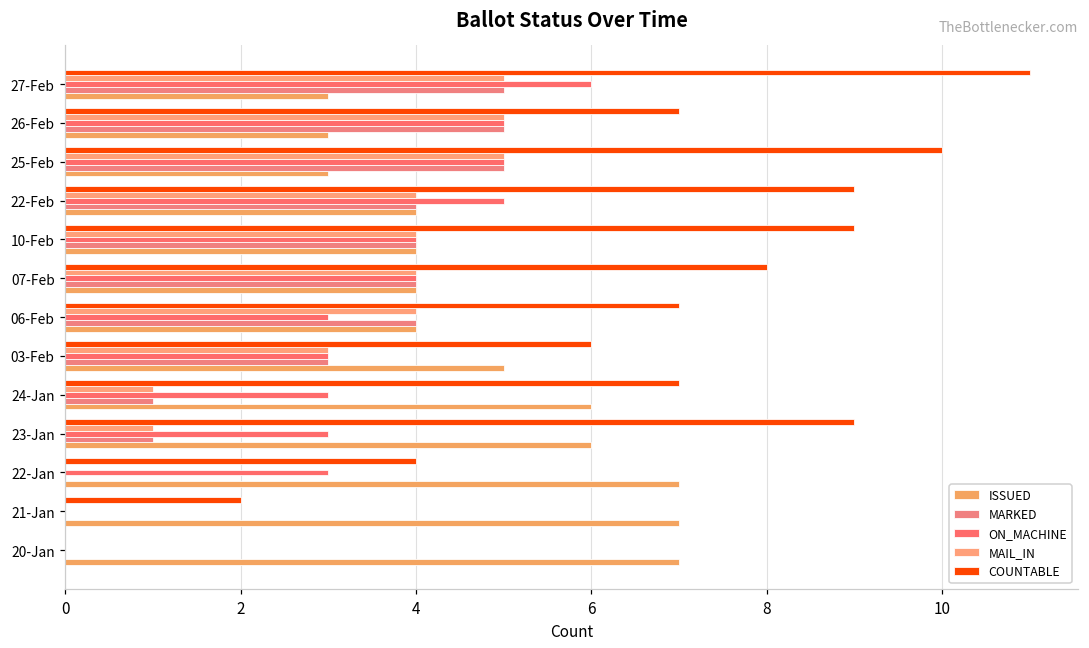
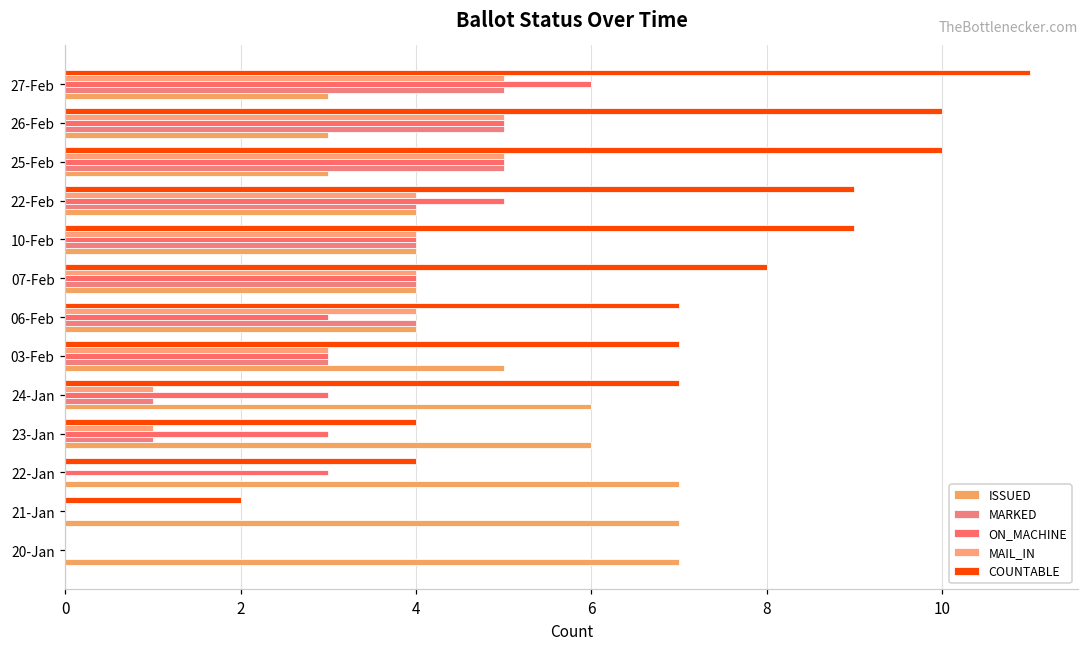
COUNTABLE, 26-Feb: 7 -> 10
COUNTABLE, 03-Feb: 6 -> 7
COUNTABLE, 23-Jan: 9 -> 4
